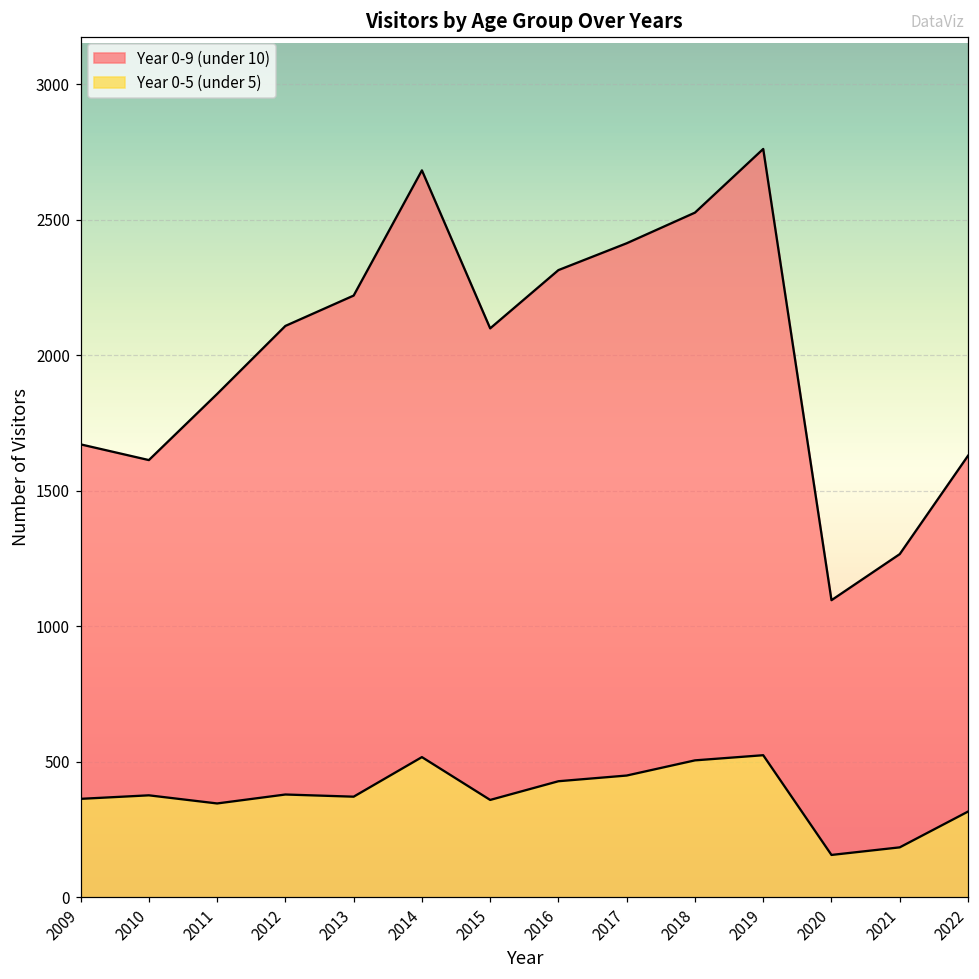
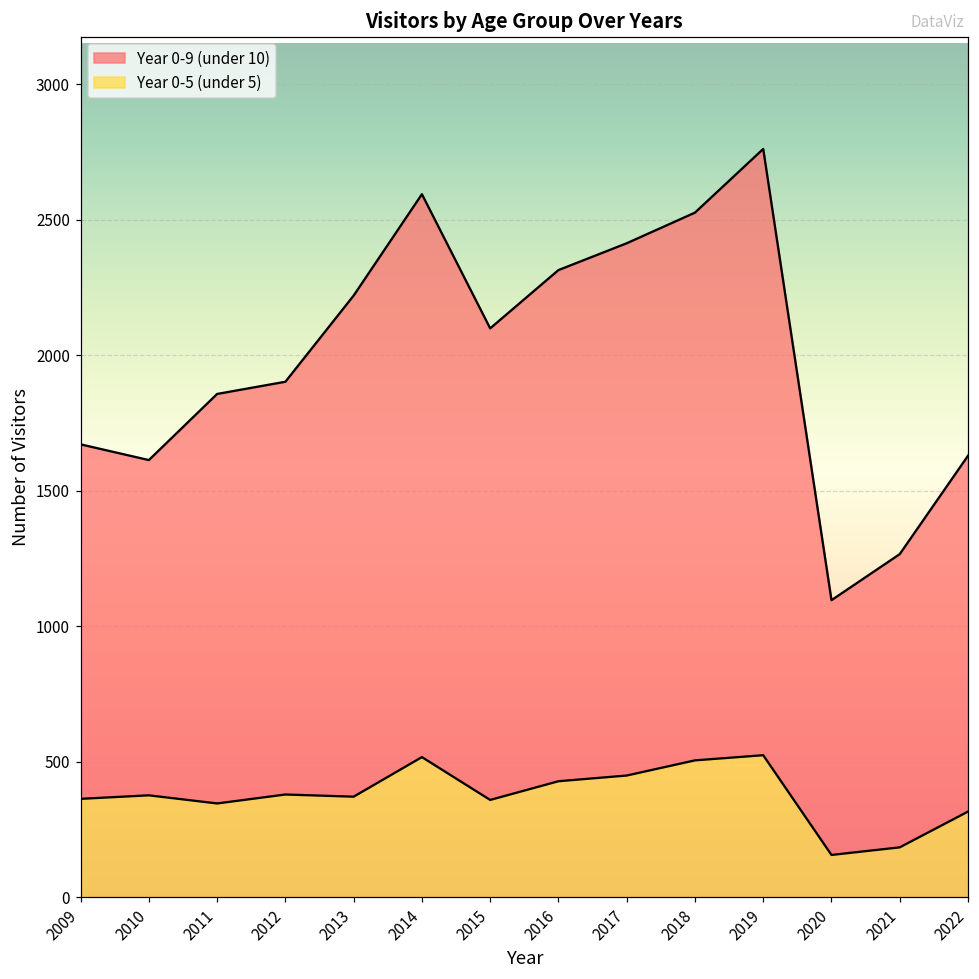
Year 0-9 (under 10), 2012: 2110 -> 1900
Year 0-9 (under 10), 2014: 2680 -> 2600
